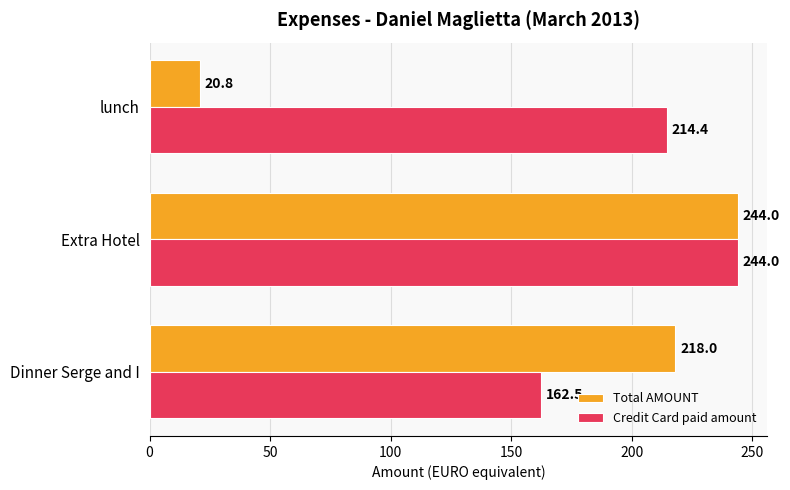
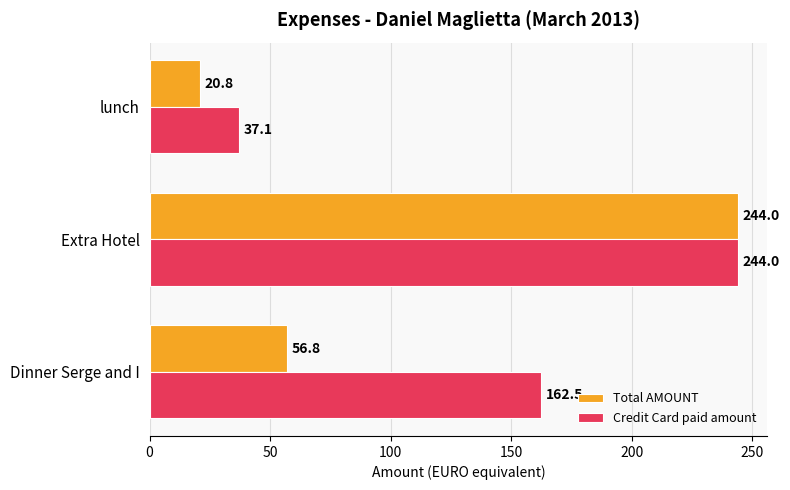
Credit Card paid amount, lunch: 214.4 -> 37.1
Total AMOUNT, Dinner Serge and I: 218.0 -> 56.8
